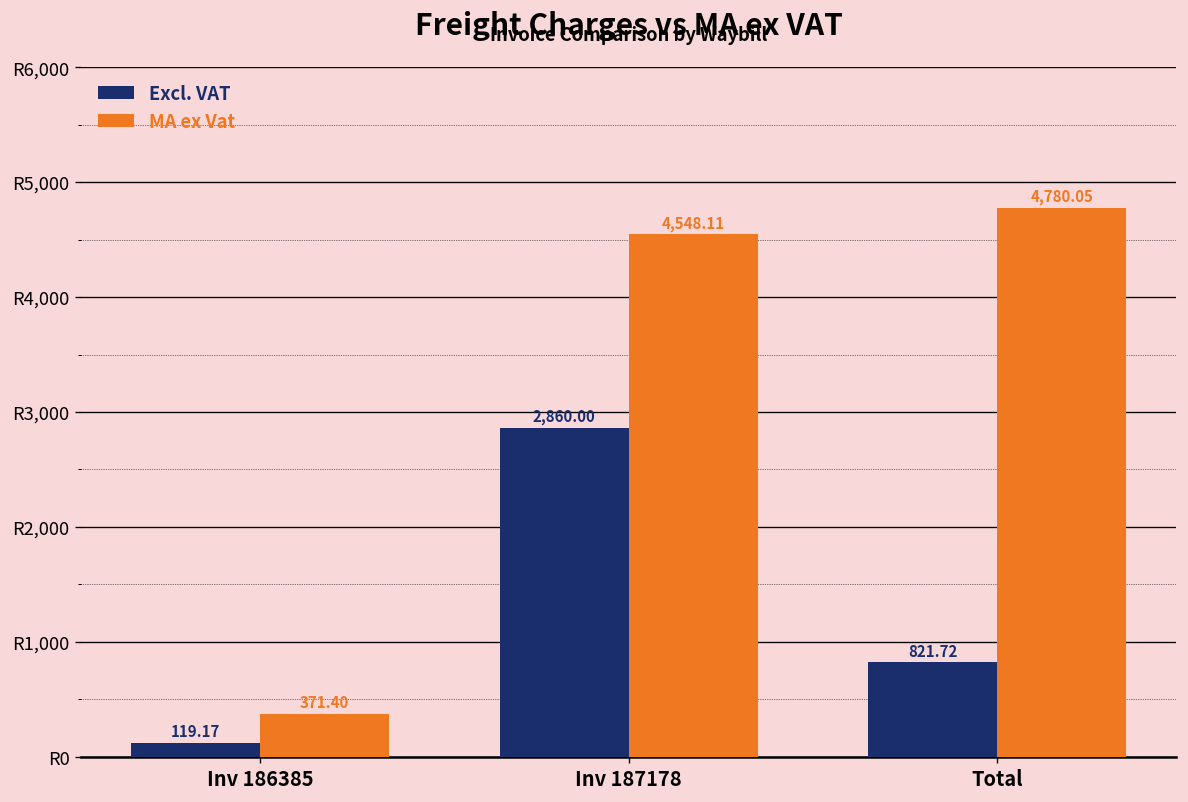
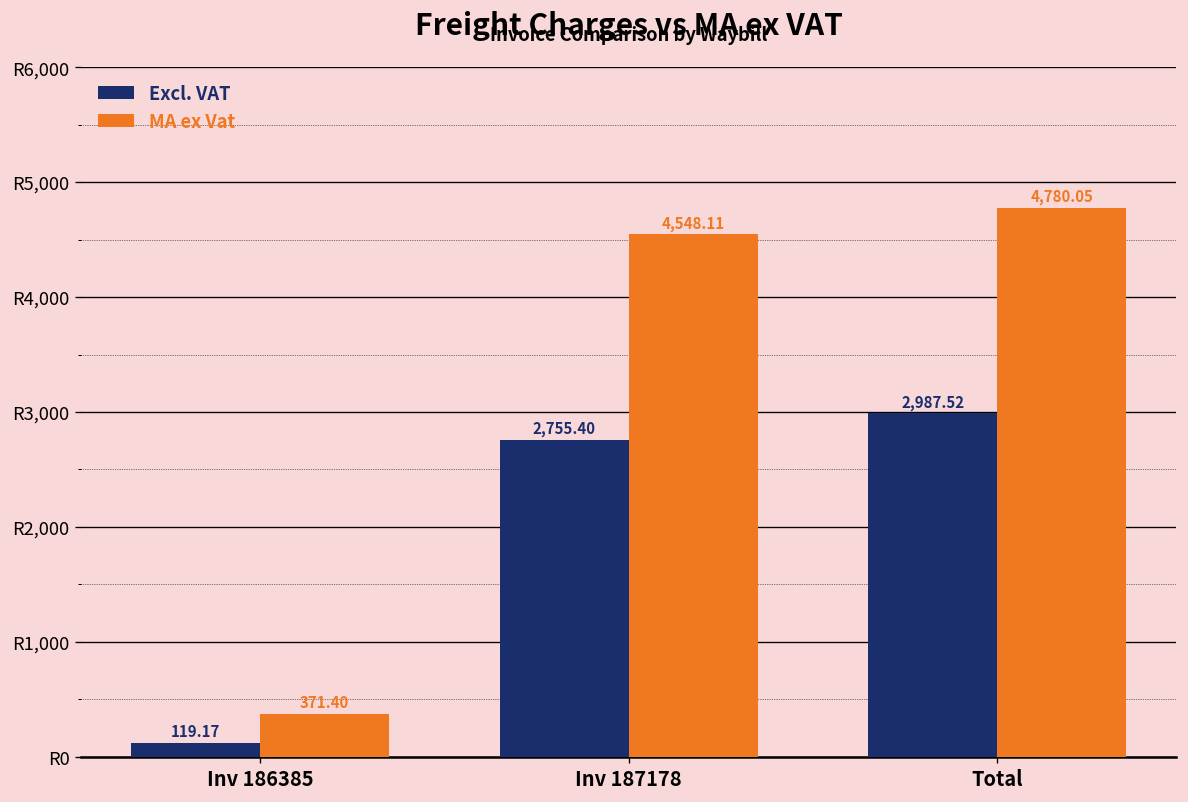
Excl. VAT, Inv 187178: 2,860.00 -> 2,755.40
Excl. VAT, Total: 821.72 -> 2,987.52
